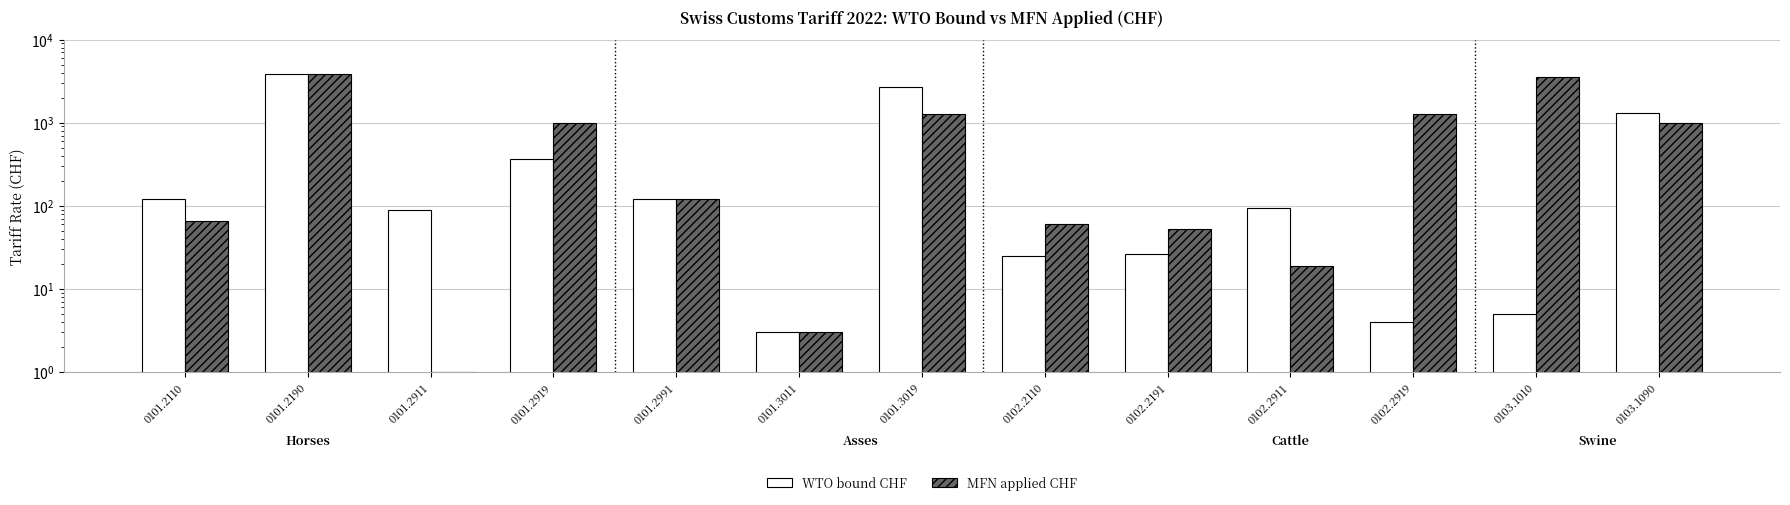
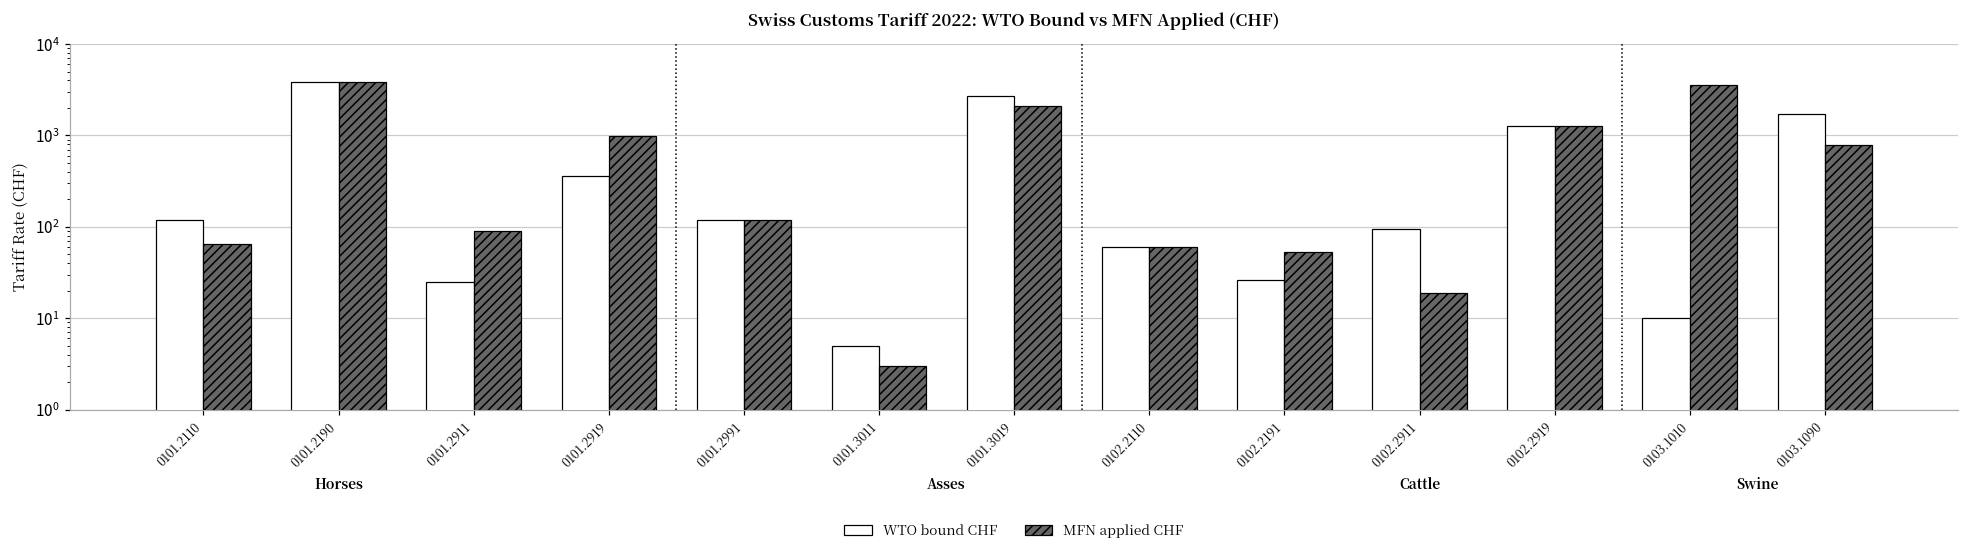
WTO bound CHF, 0101.2911: 90 -> 25
MFN applied CHF, 0101.2911: 1 -> 90
WTO bound CHF, 0101.3011: 3 -> 5
MFN applied CHF, 0101.3019: 1300 -> 2100
WTO bound CHF, 0102.2110: 25 -> 60
WTO bound CHF, 0102.2919: 4 -> 1300
WTO bound CHF, 0103.1010: 5 -> 10
WTO bound CHF, 0103.1090: 1300 -> 1700
MFN applied CHF, 0103.1090: 1000 -> 800
